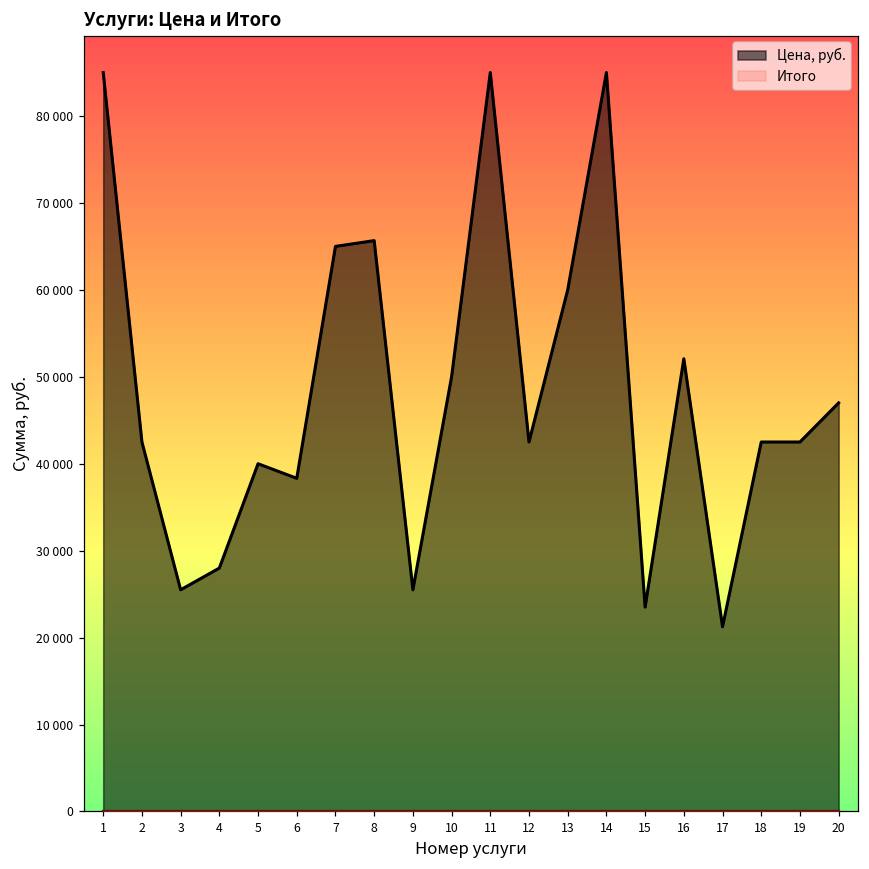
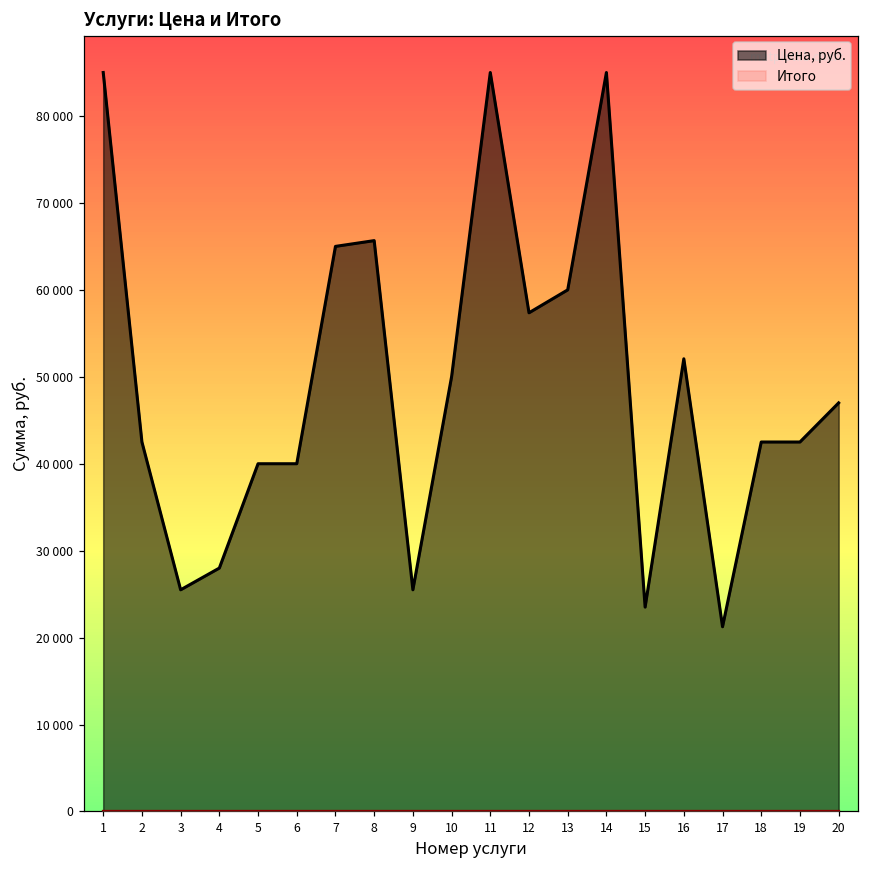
Цена, руб., 6: 38000 -> 40000
Цена, руб., 12: 43000 -> 57000
